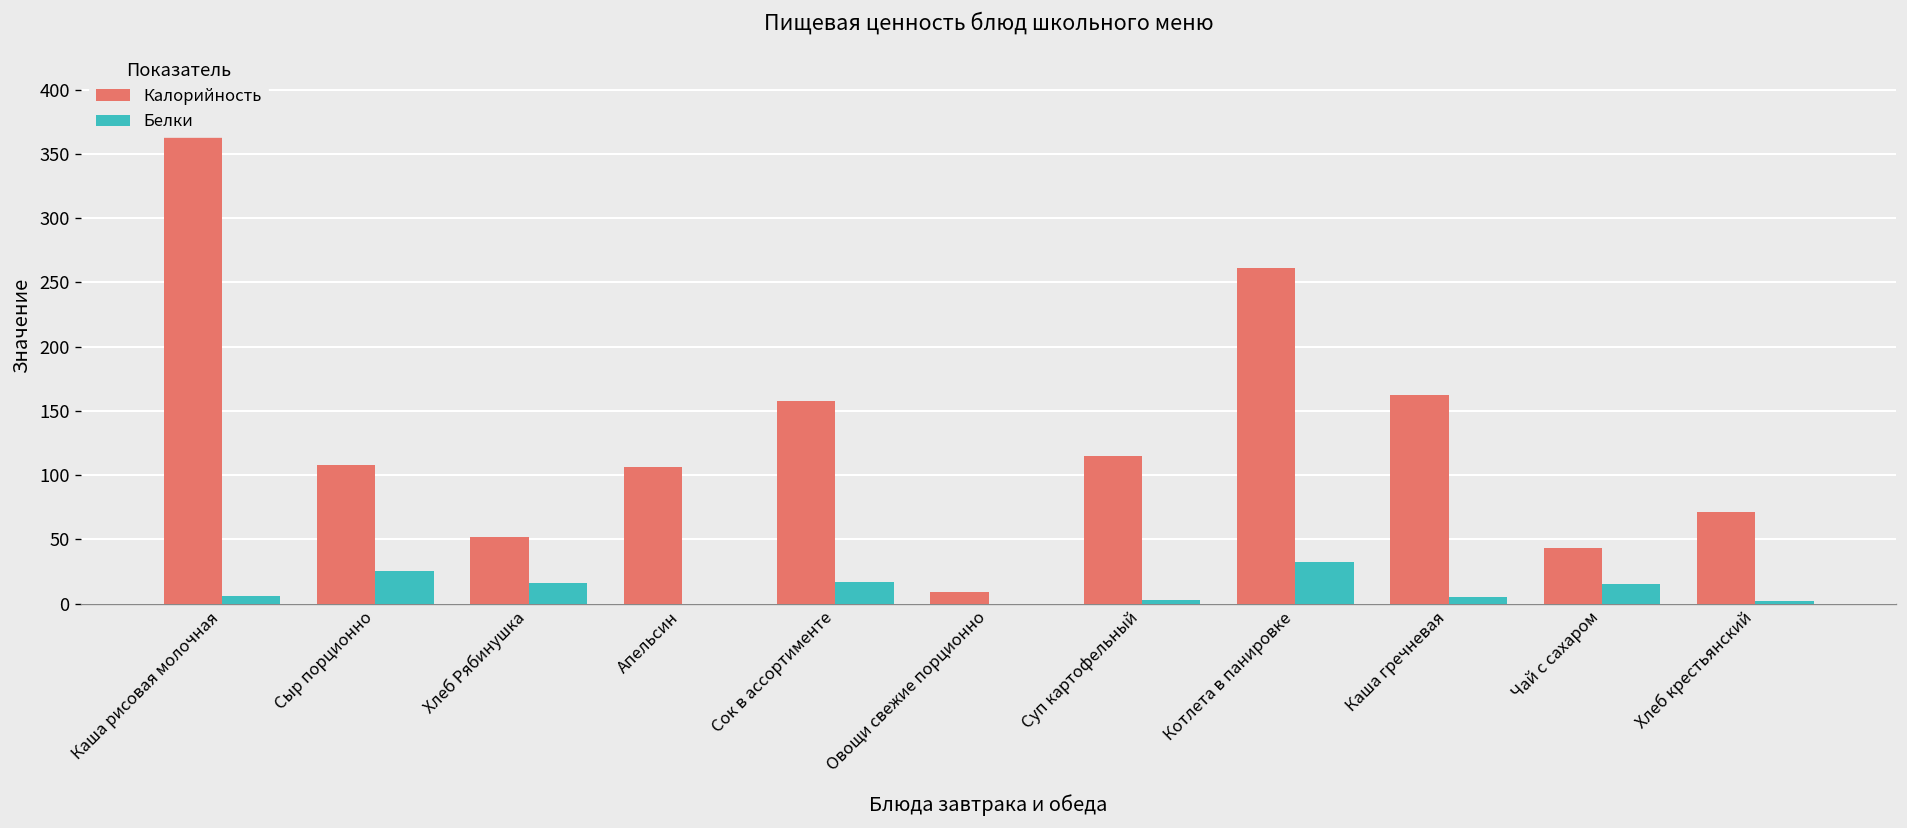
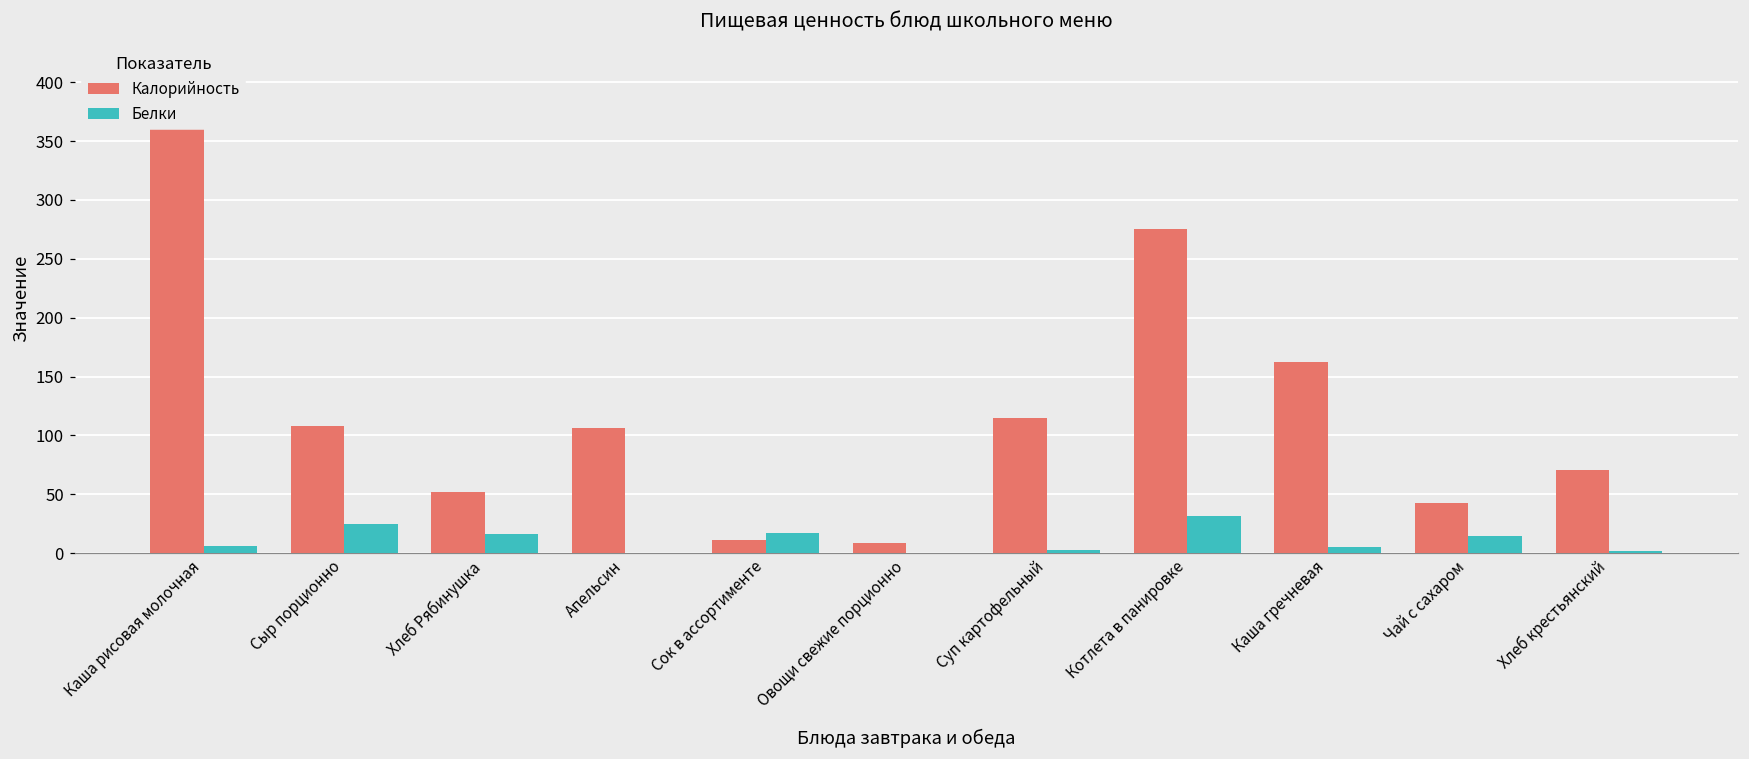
Калорийность, Сок в ассортименте: 158 -> 11
Калорийность, Котлета в панировке: 261 -> 275
